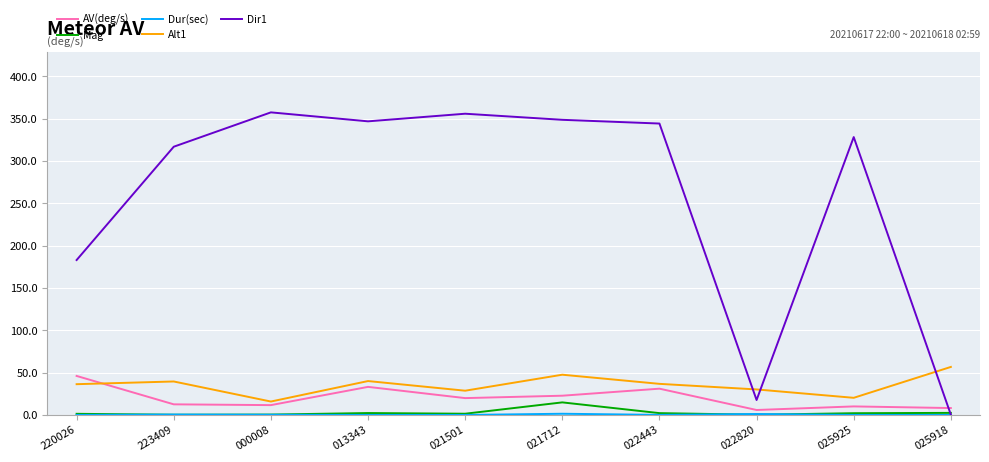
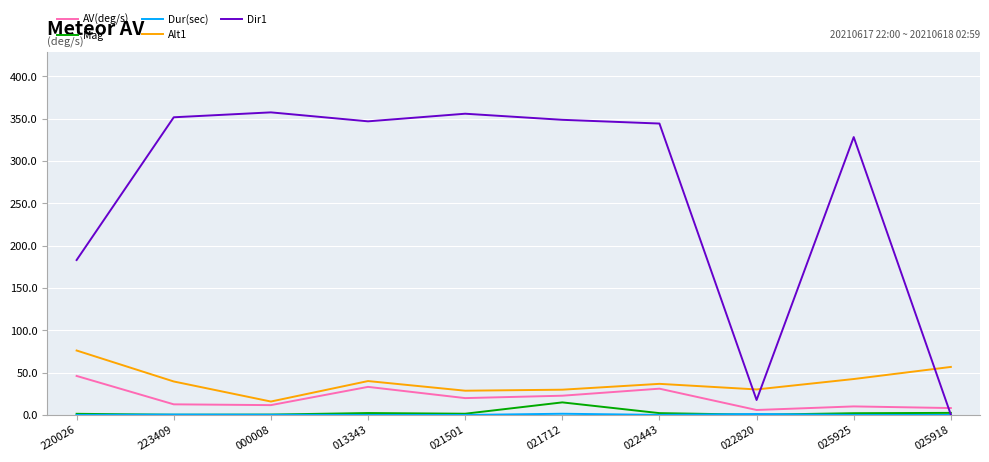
Alt1, 220026: 40 -> 80
Dir1, 223409: 320 -> 350
Alt1, 021712: 50 -> 30
Alt1, 025925: 20 -> 40
